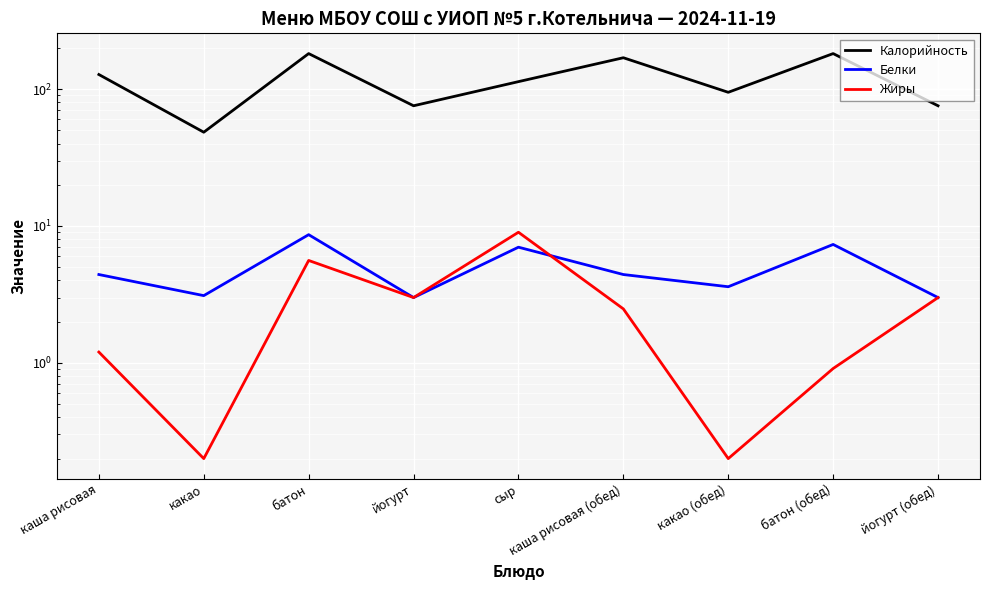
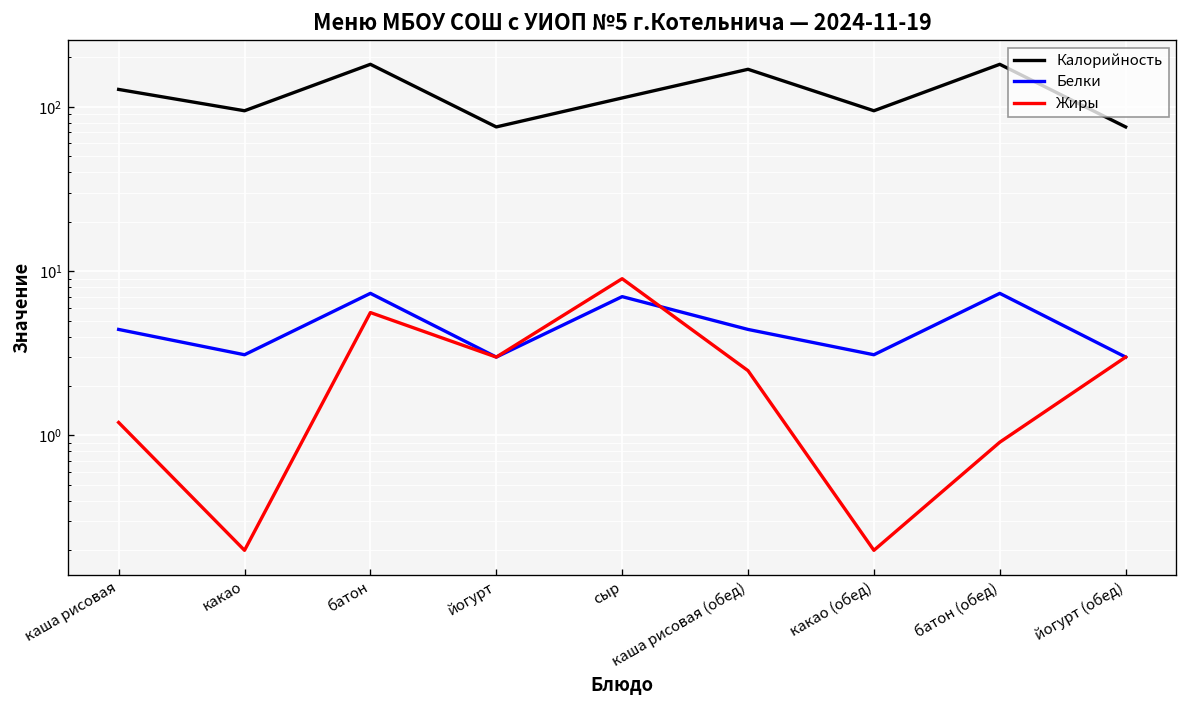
Калорийность, какао: 48 -> 90
Белки, батон: 9 -> 7
Белки, какао (обед): 3.6 -> 3.1
